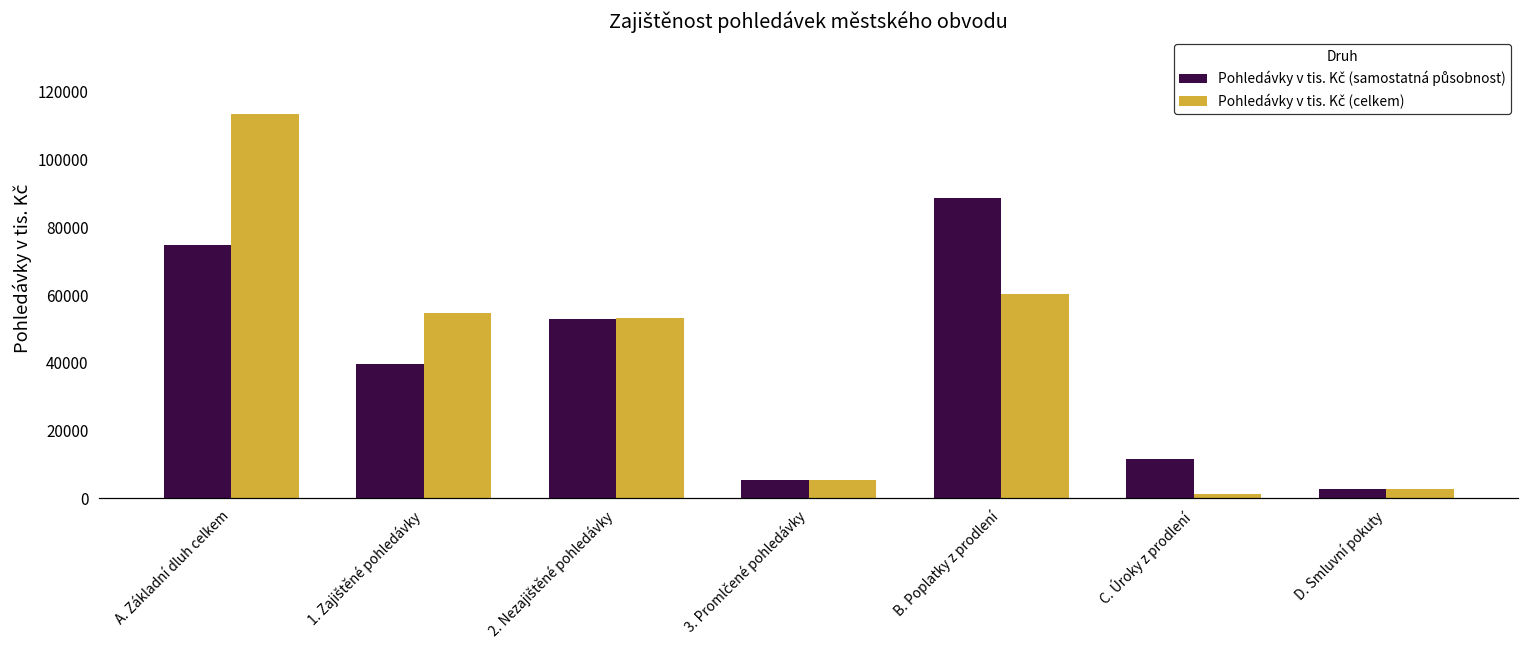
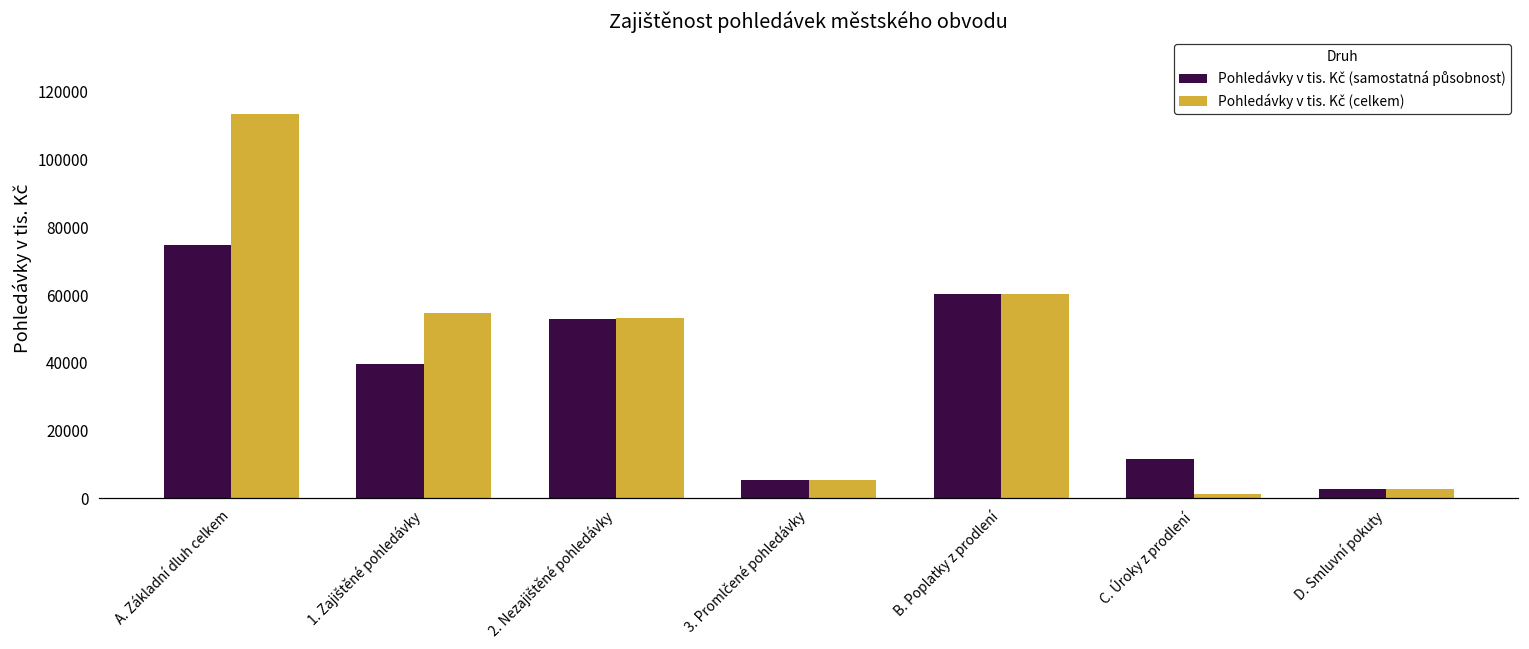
Pohledávky v tis. Kč (samostatná působnost), B. Poplatky z prodlení: 89000 -> 60000
